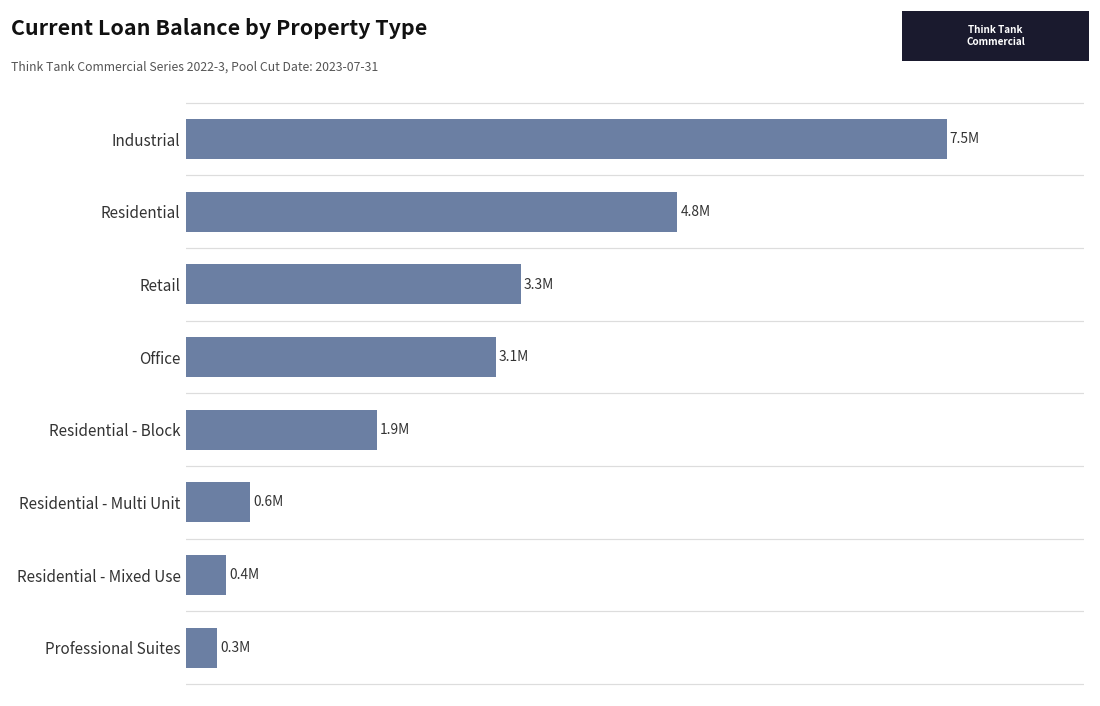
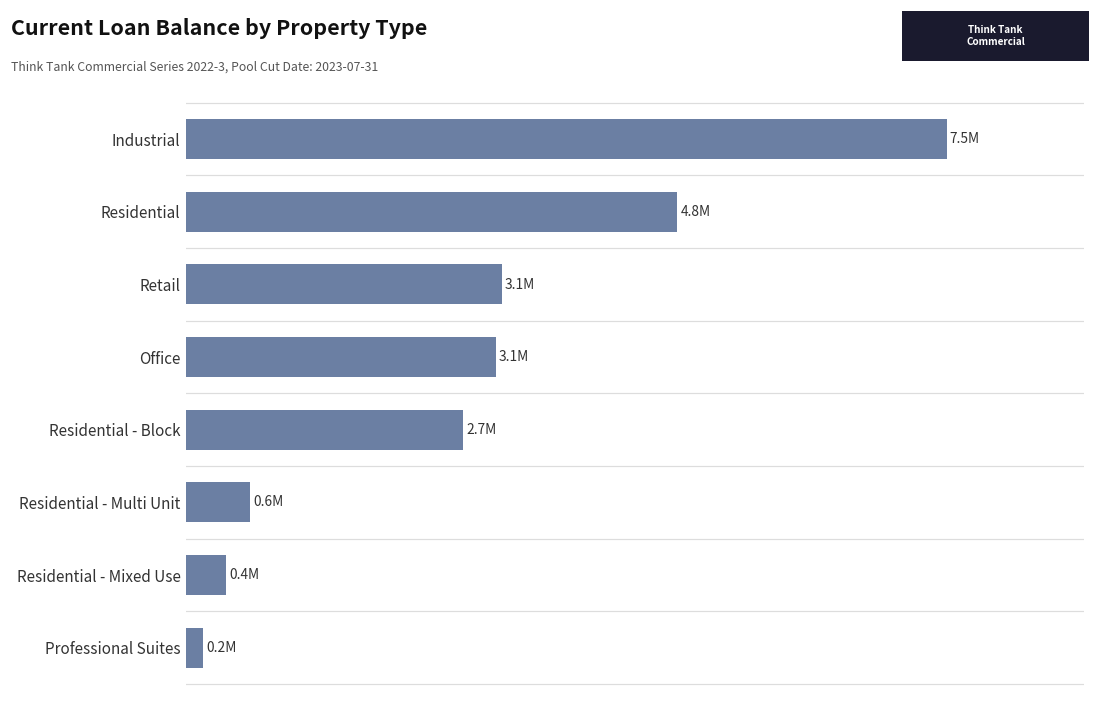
Retail: 3.3M -> 3.1M
Residential - Block: 1.9M -> 2.7M
Professional Suites: 0.3M -> 0.2M
